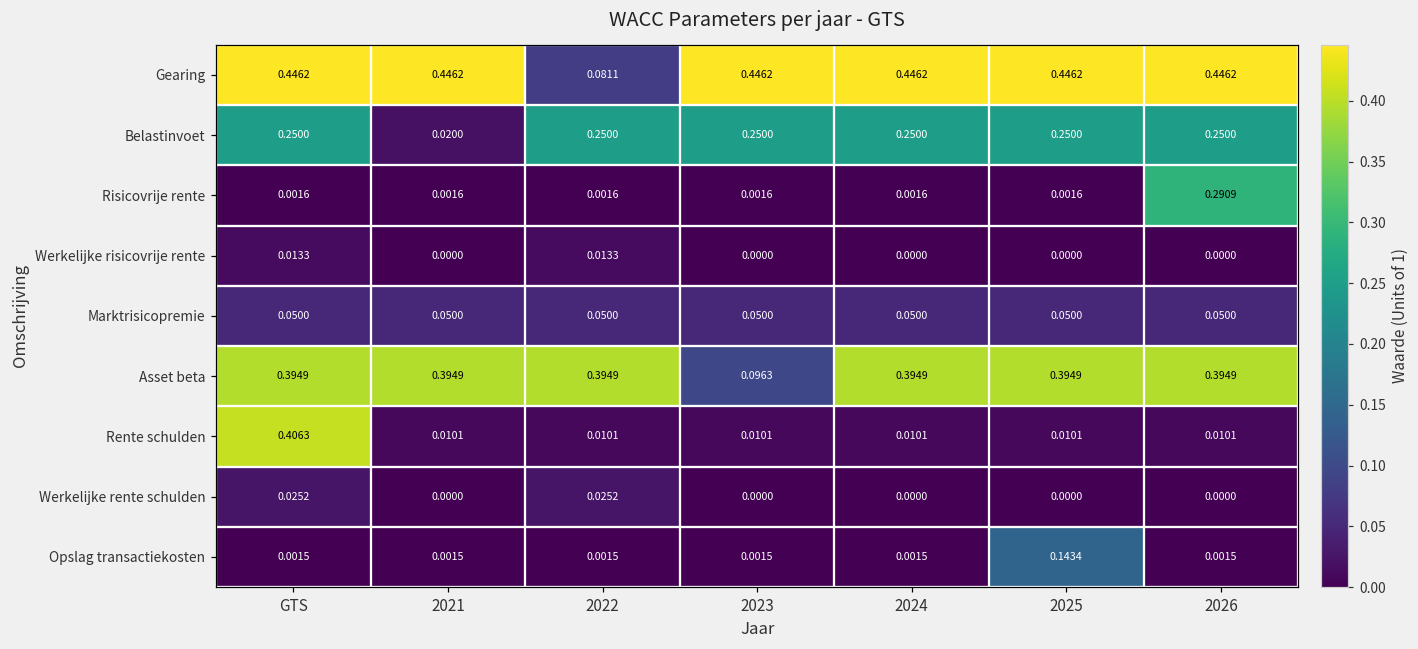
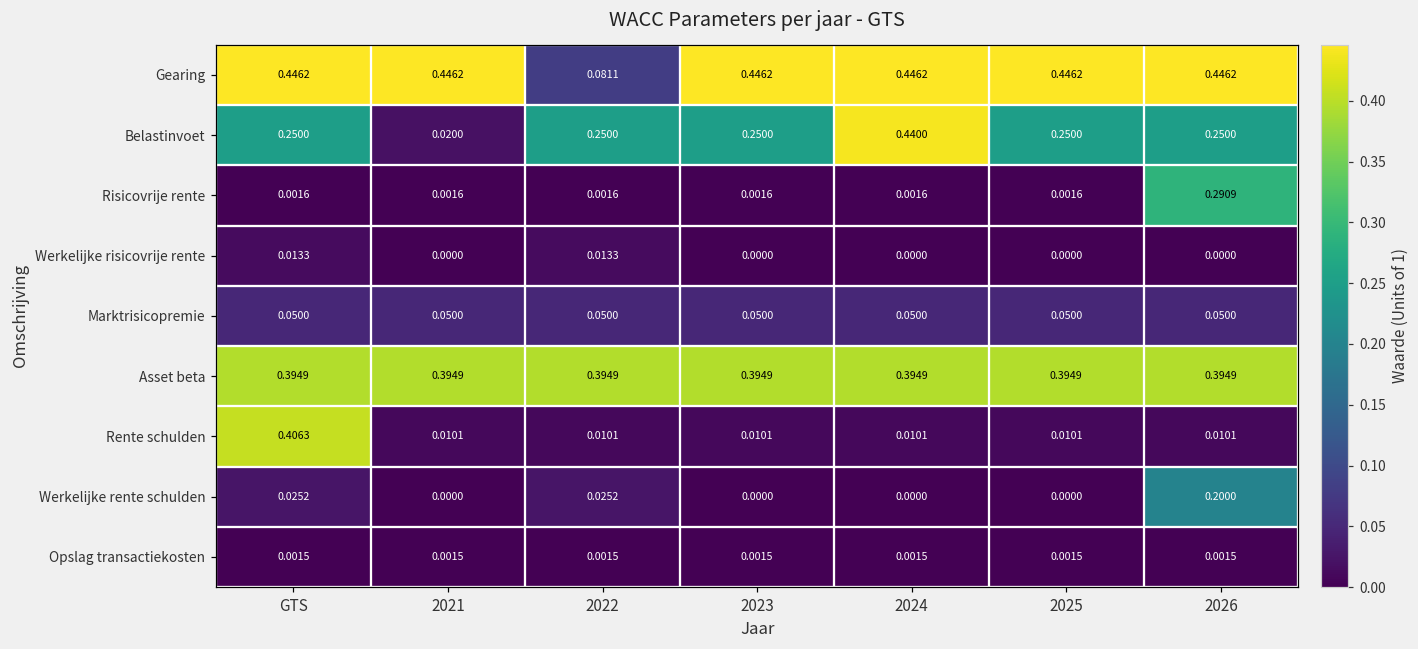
Belastinvoet, 2024: 0.2500 -> 0.4400
Asset beta, 2023: 0.0963 -> 0.3949
Werkelijke rente schulden, 2026: 0.0000 -> 0.2000
Opslag transactiekosten, 2025: 0.1434 -> 0.0015
